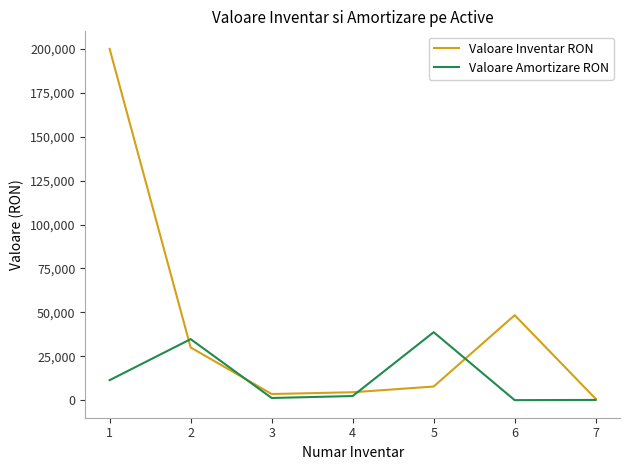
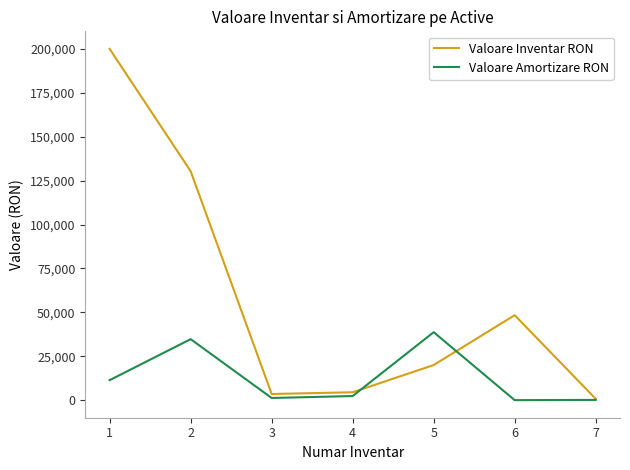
Valoare Inventar RON, 2: 30,000 -> 130,000
Valoare Inventar RON, 5: 8,000 -> 20,000
